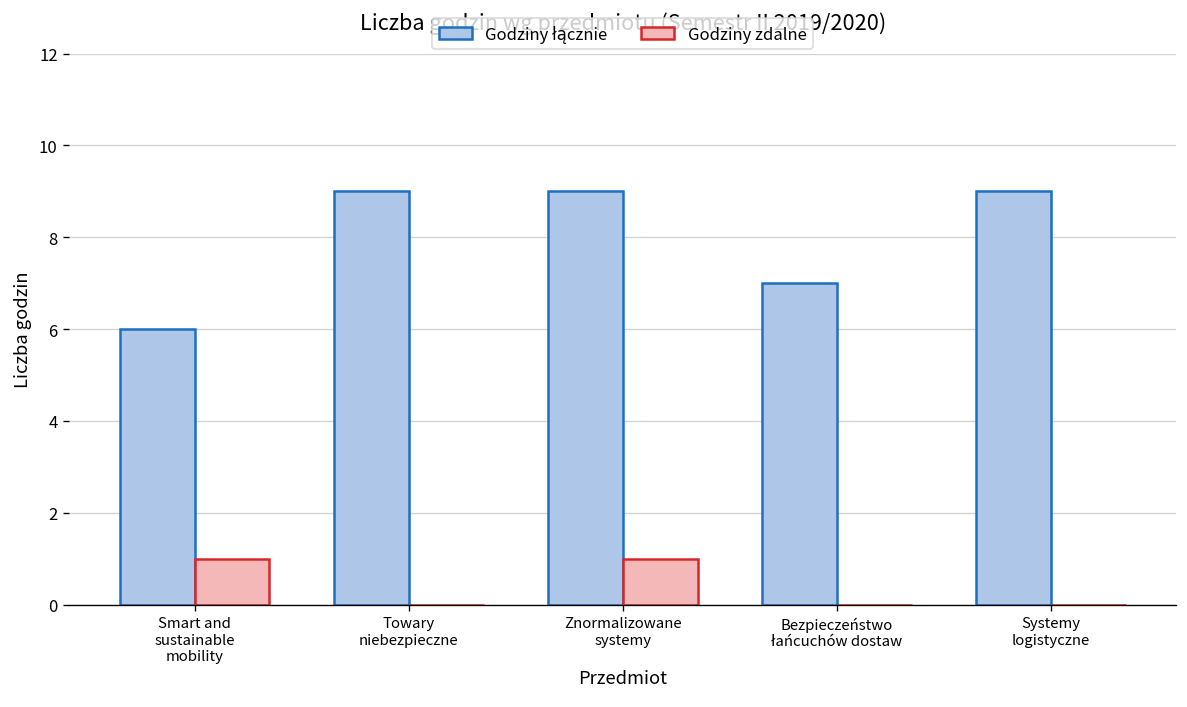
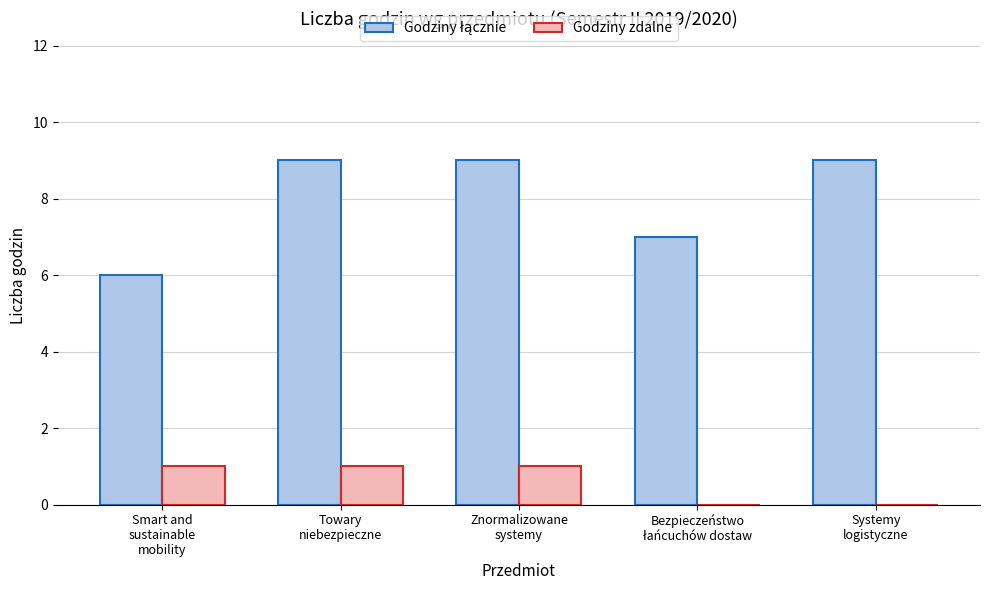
Godziny zdalne, Towary niebezpieczne: 0 -> 1
